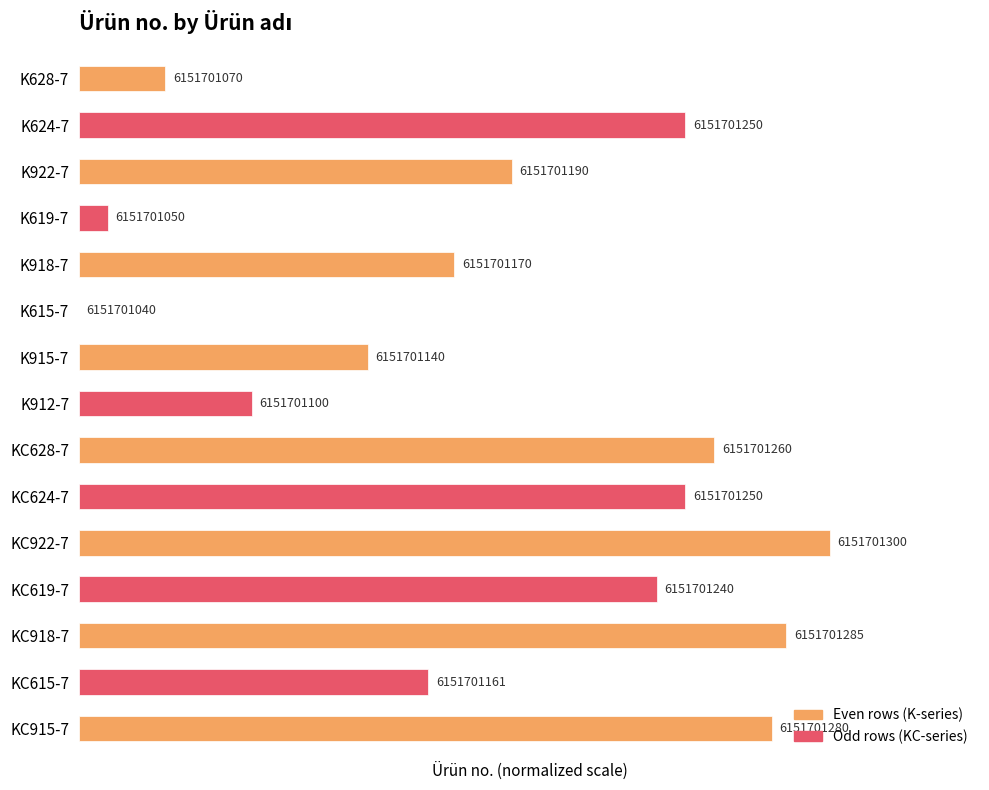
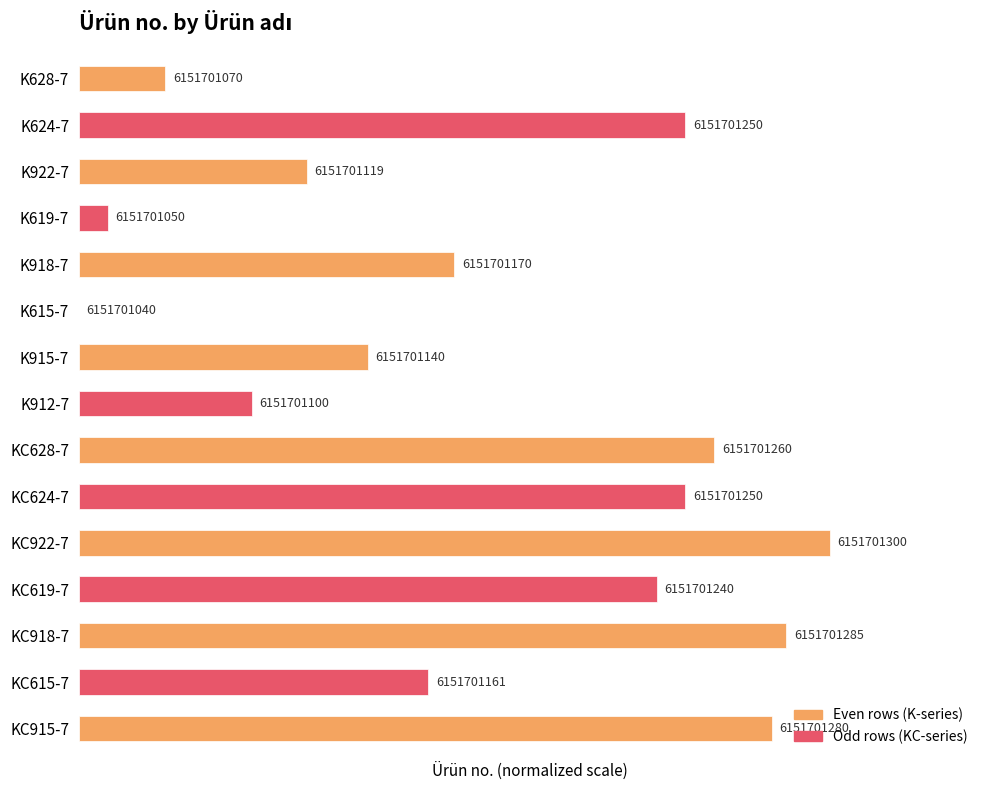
K922-7: 6151701190 -> 6151701119
